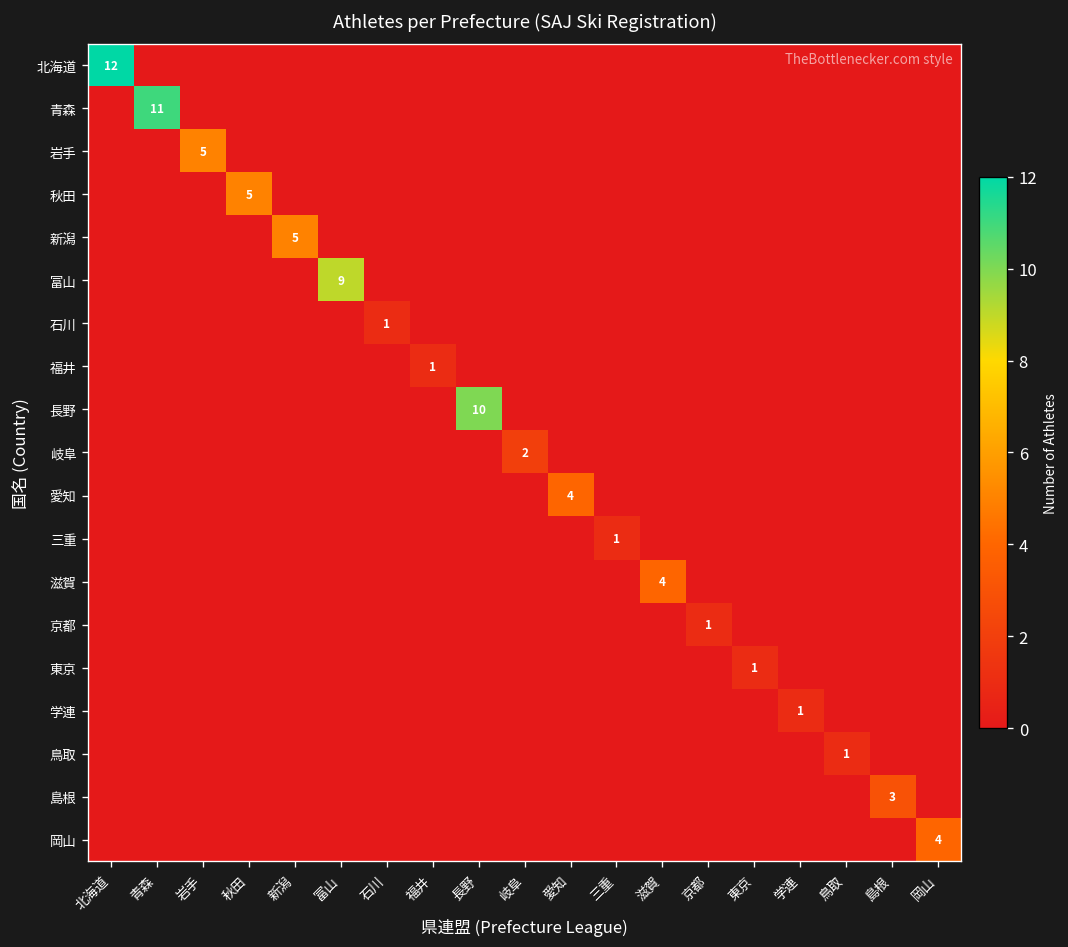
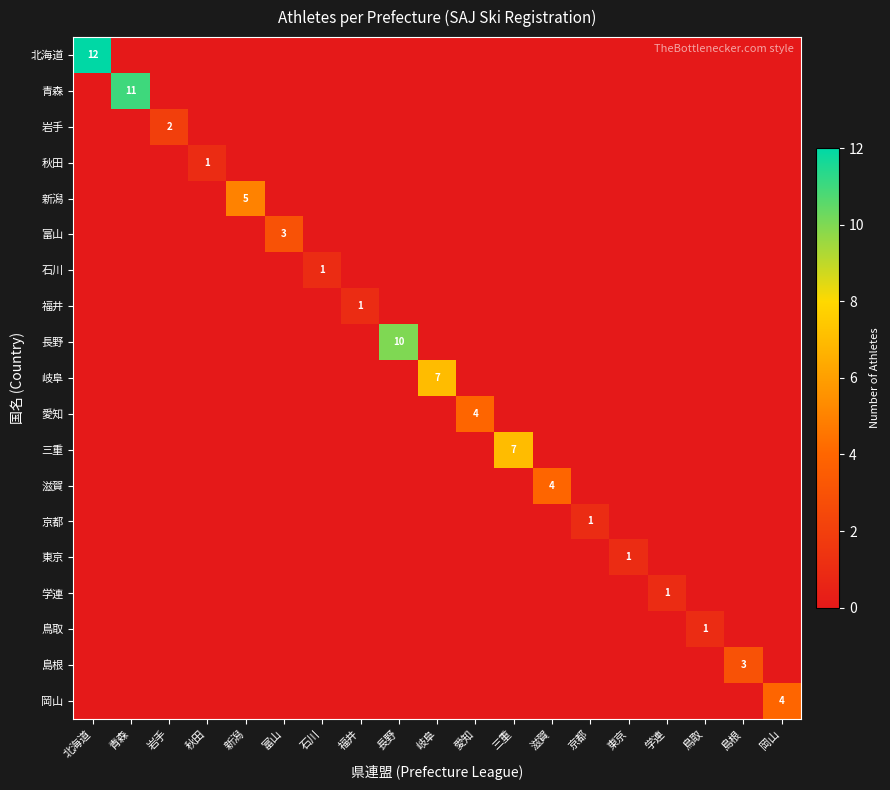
岩手, 岩手: 5 -> 2
秋田, 秋田: 5 -> 1
富山, 富山: 9 -> 3
岐阜, 岐阜: 2 -> 7
三重, 三重: 1 -> 7
